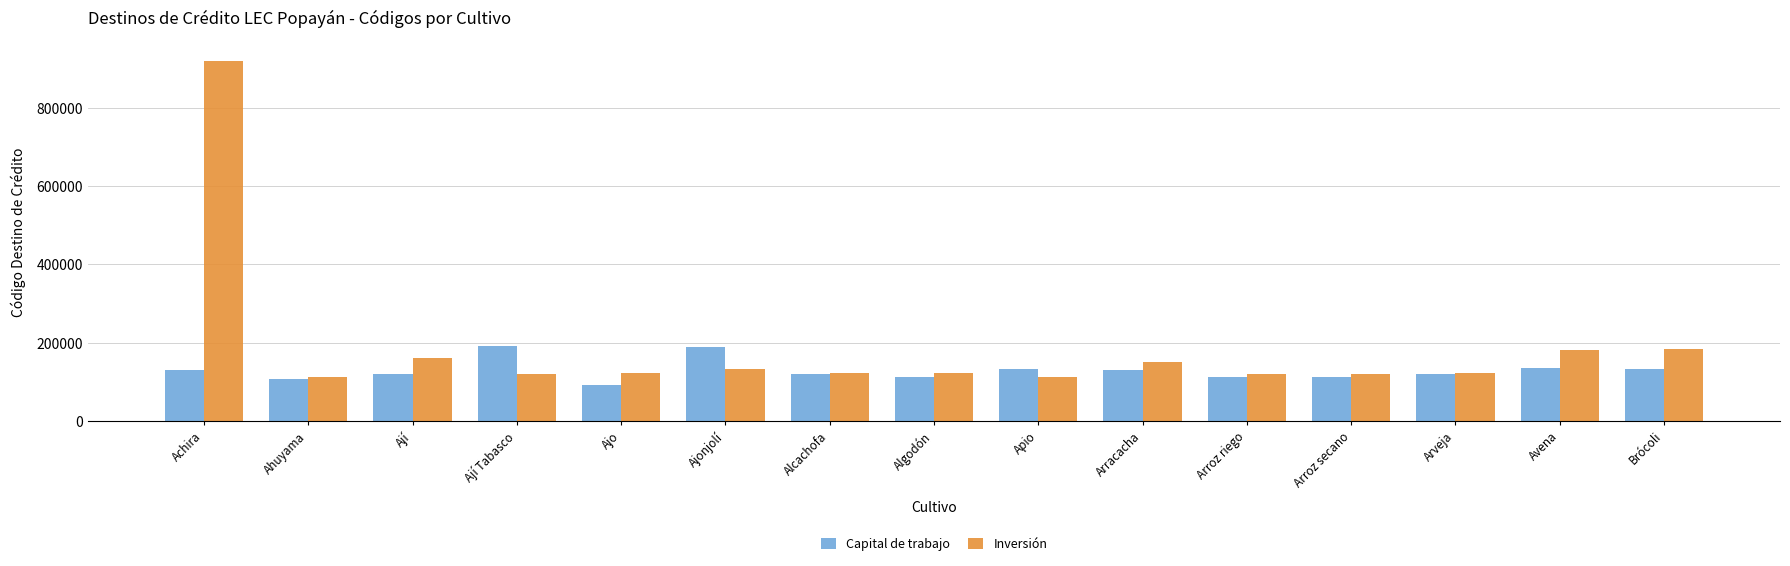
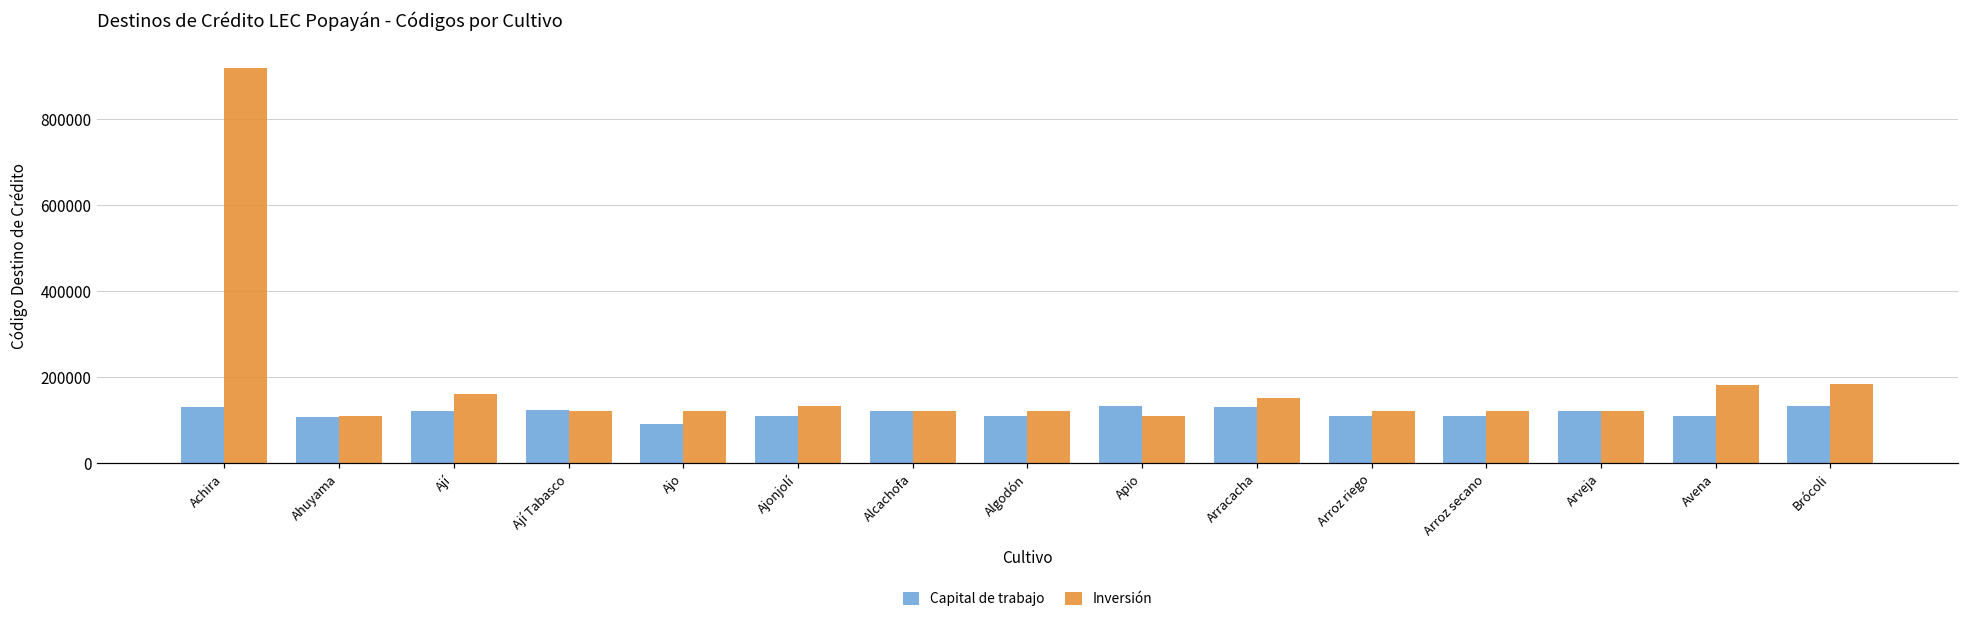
Capital de trabajo, Ají Tabasco: 190000 -> 120000
Capital de trabajo, Ajonjolí: 190000 -> 110000
Capital de trabajo, Avena: 140000 -> 110000
